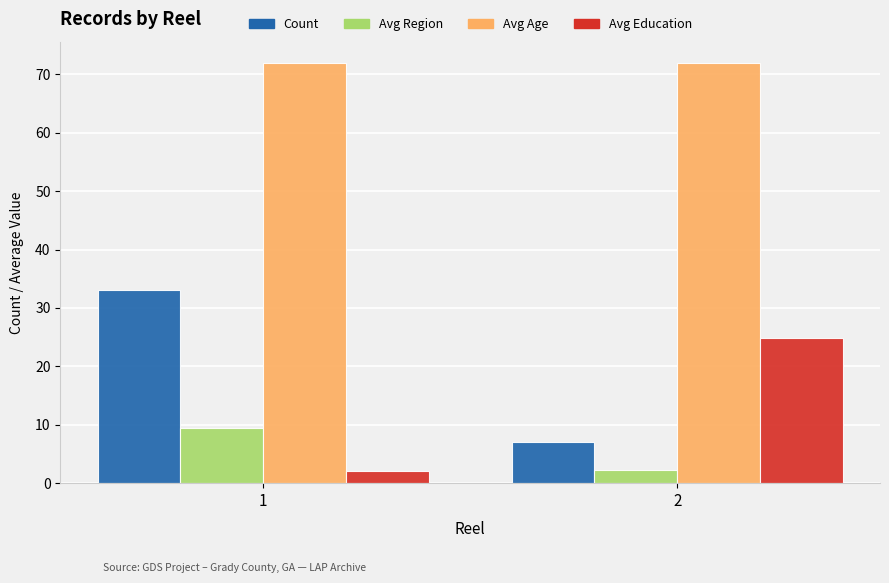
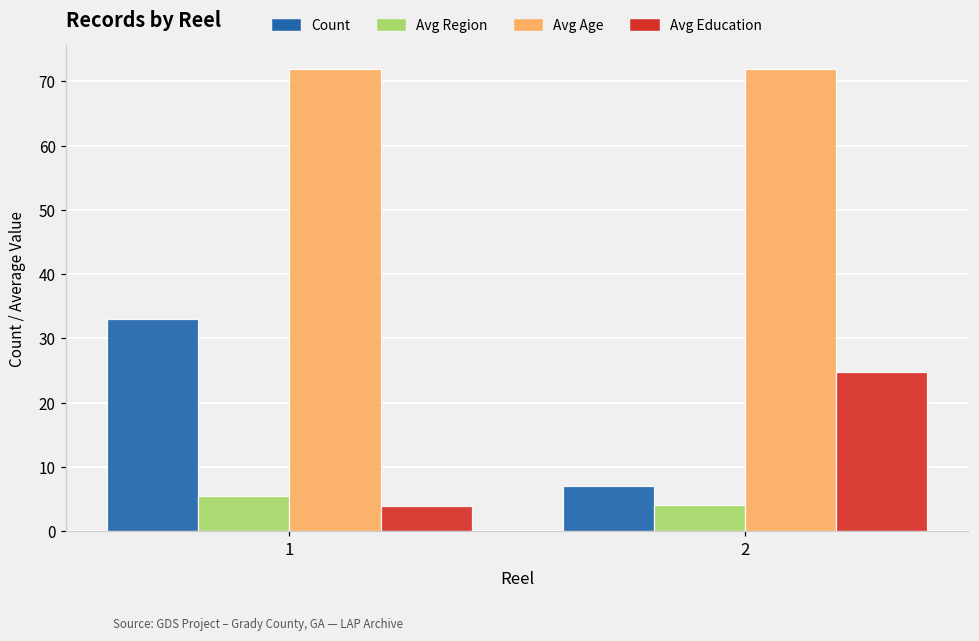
Avg Region, 1: 10 -> 6
Avg Education, 1: 2 -> 4
Avg Region, 2: 2 -> 4
